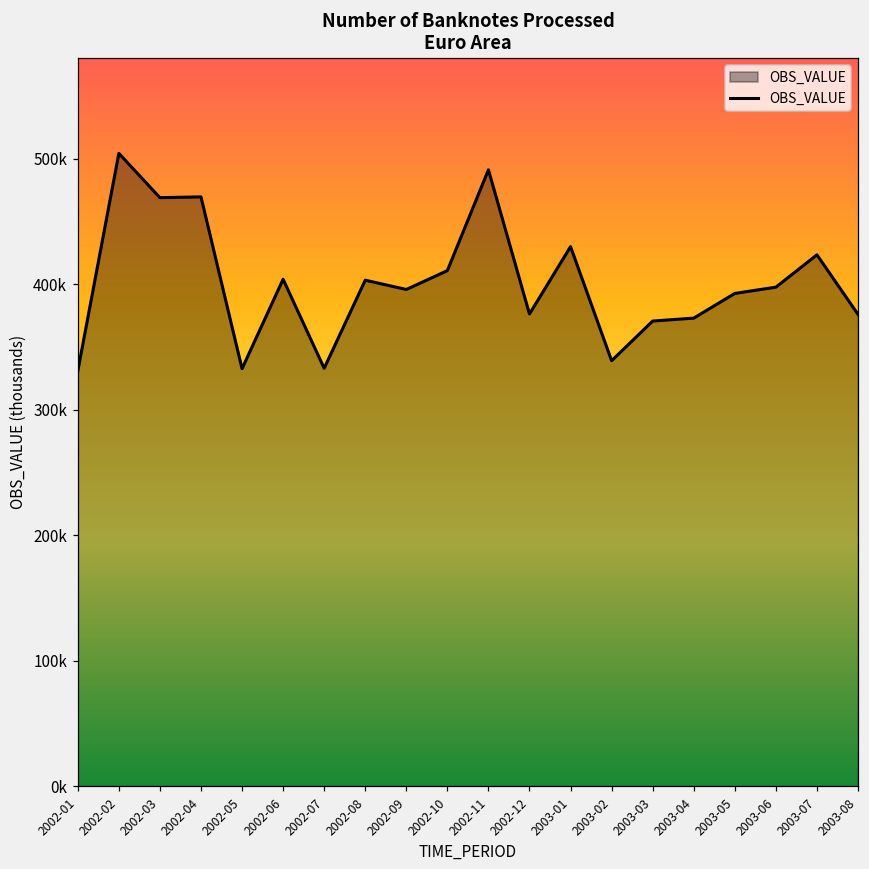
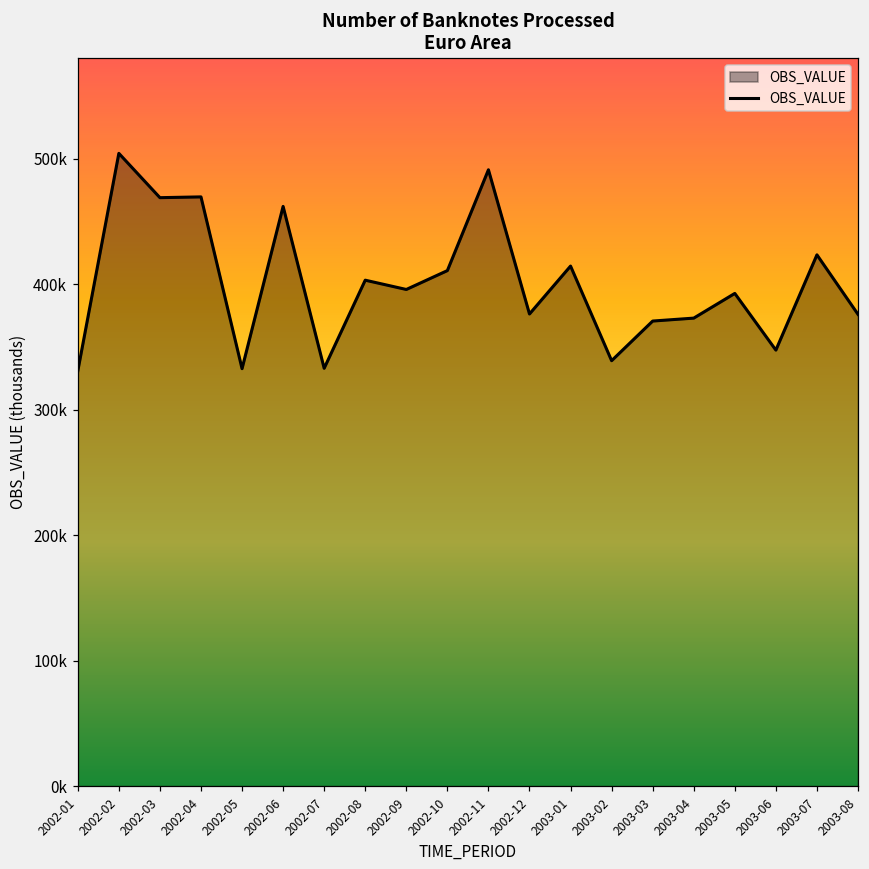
2002-06: 404000 -> 462000
2003-01: 430000 -> 414000
2003-06: 398000 -> 347000
